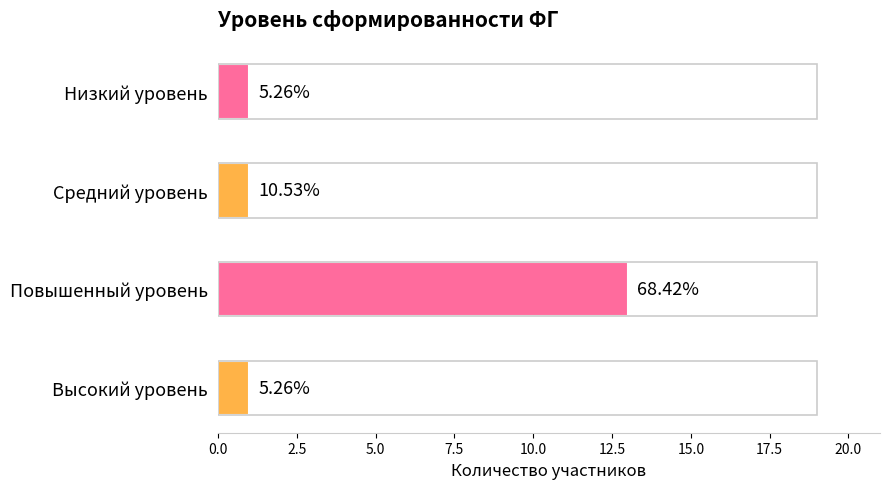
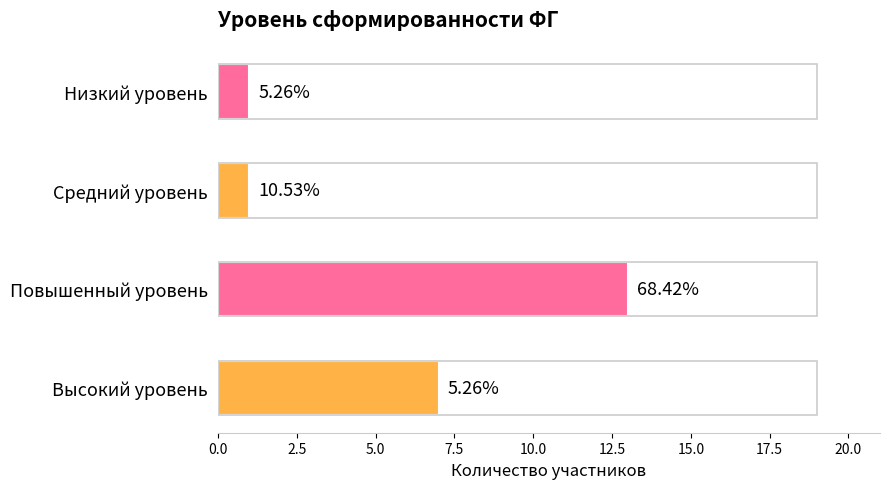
Высокий уровень: 1 -> 7
